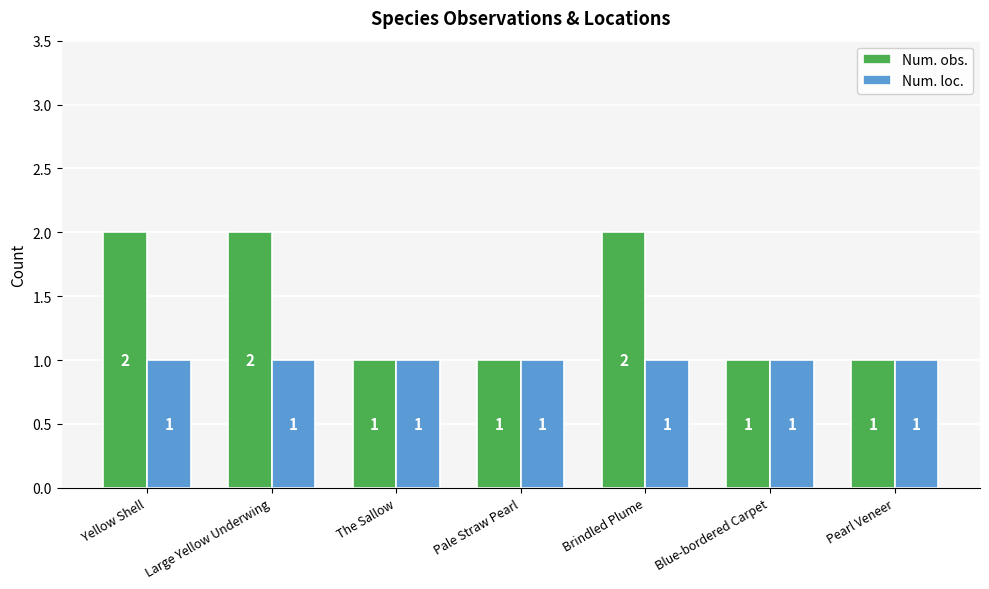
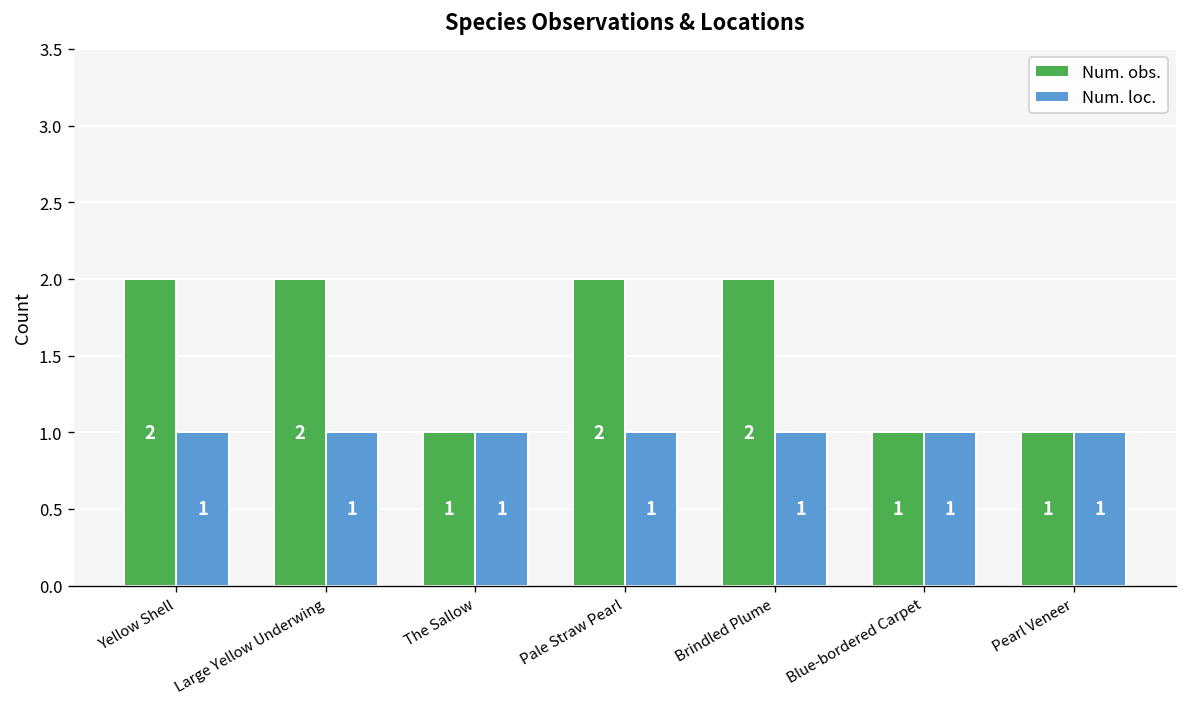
Num. obs., Pale Straw Pearl: 1 -> 2
